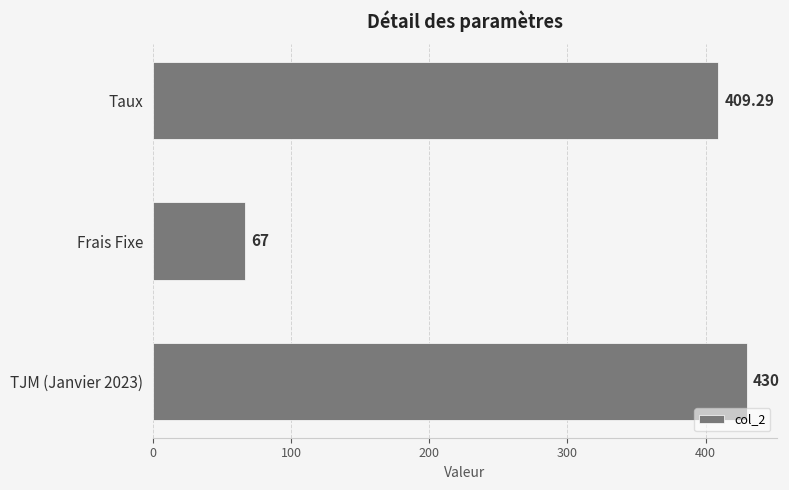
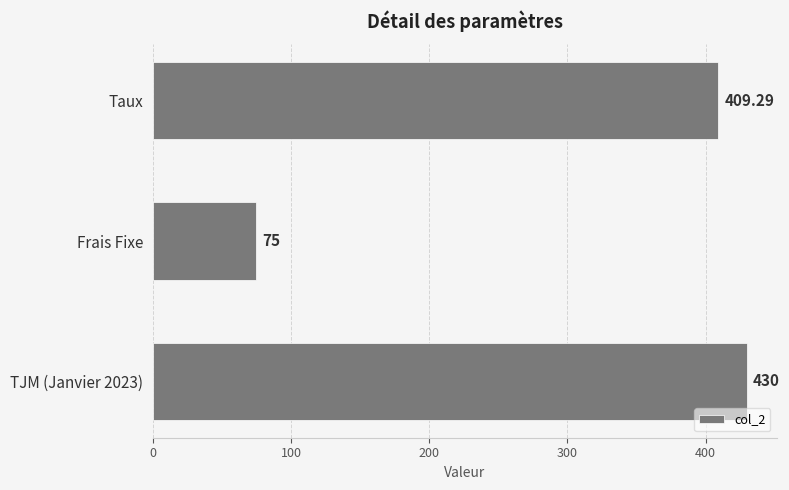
Frais Fixe: 67 -> 75
